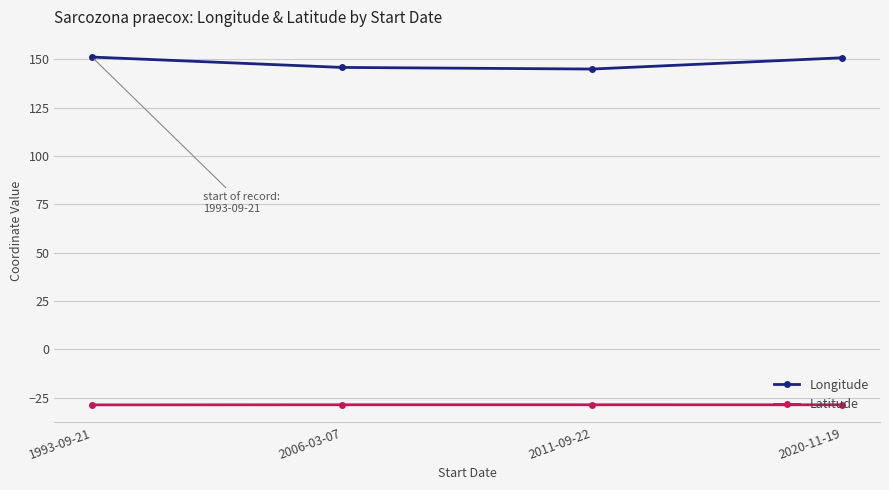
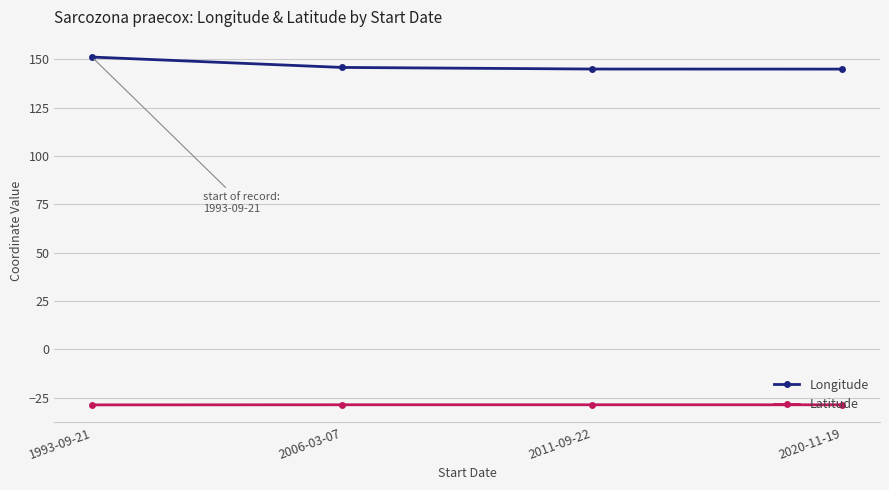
Longitude, 2020-11-19: 151 -> 145
